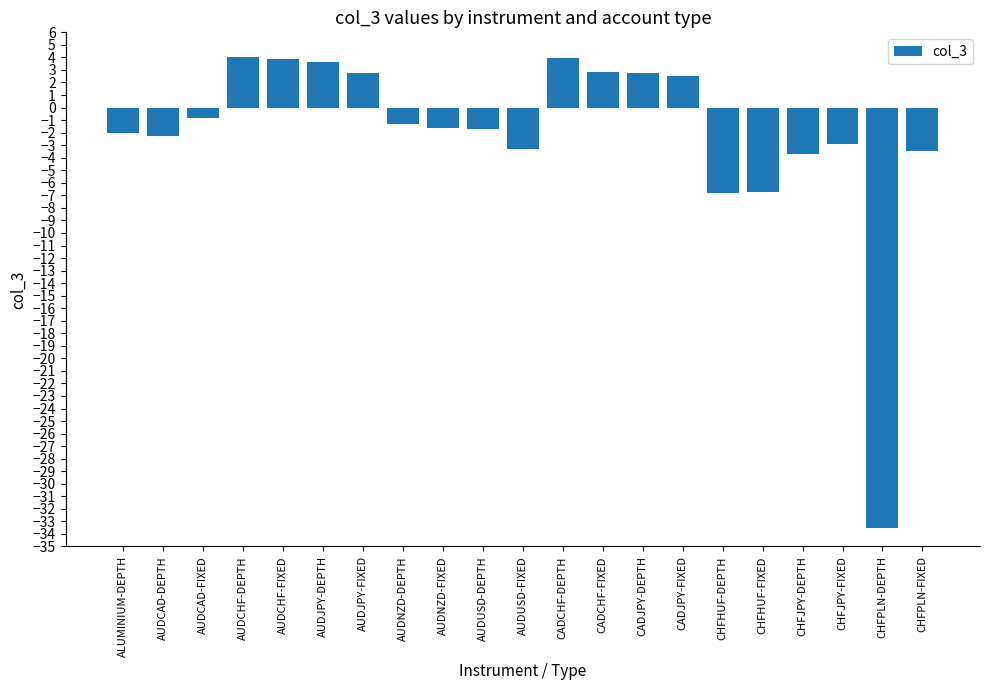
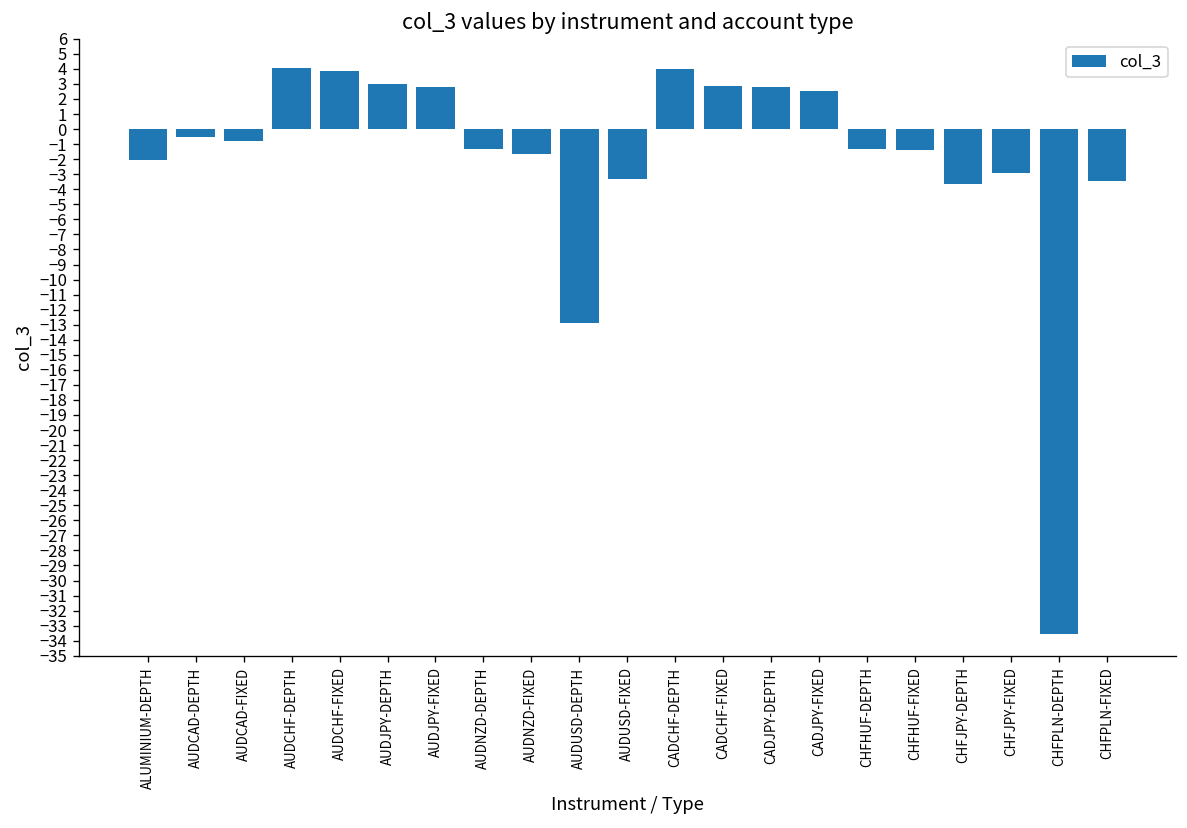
AUDCAD-DEPTH: -2.2 -> -0.6
AUDJPY-DEPTH: 3.7 -> 3.0
AUDUSD-DEPTH: -1.7 -> -12.9
CHFHUF-DEPTH: -6.8 -> -1.3
CHFHUF-FIXED: -6.7 -> -1.4
